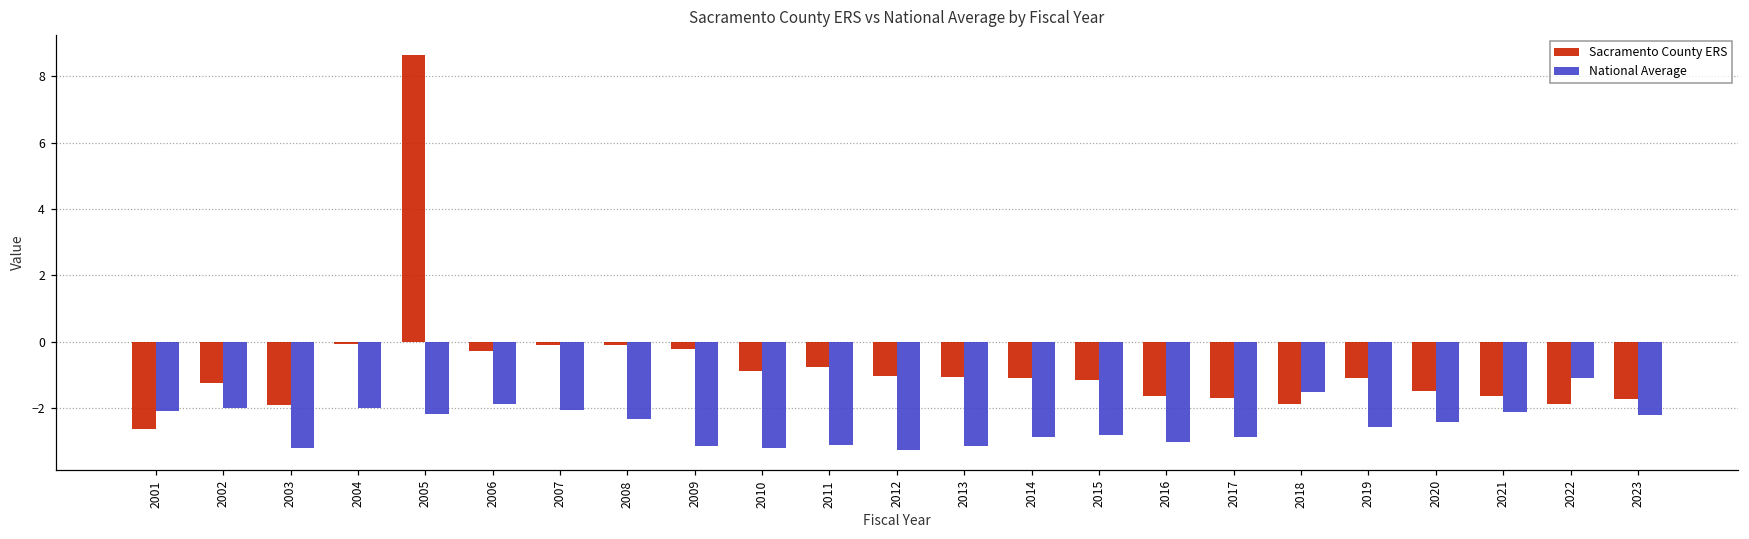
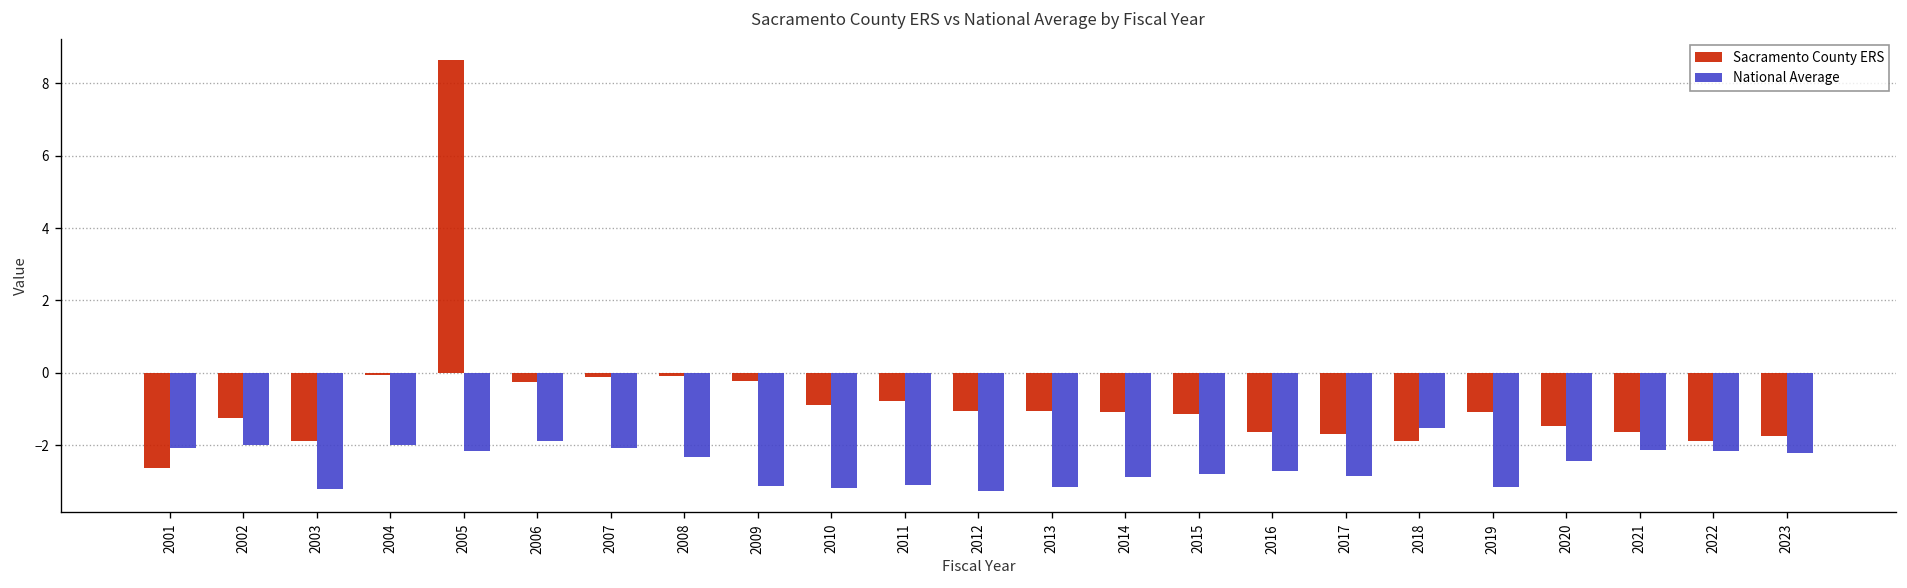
National Average, 2016: -3.0 -> -2.7
National Average, 2019: -2.6 -> -3.2
National Average, 2022: -1.1 -> -2.1
